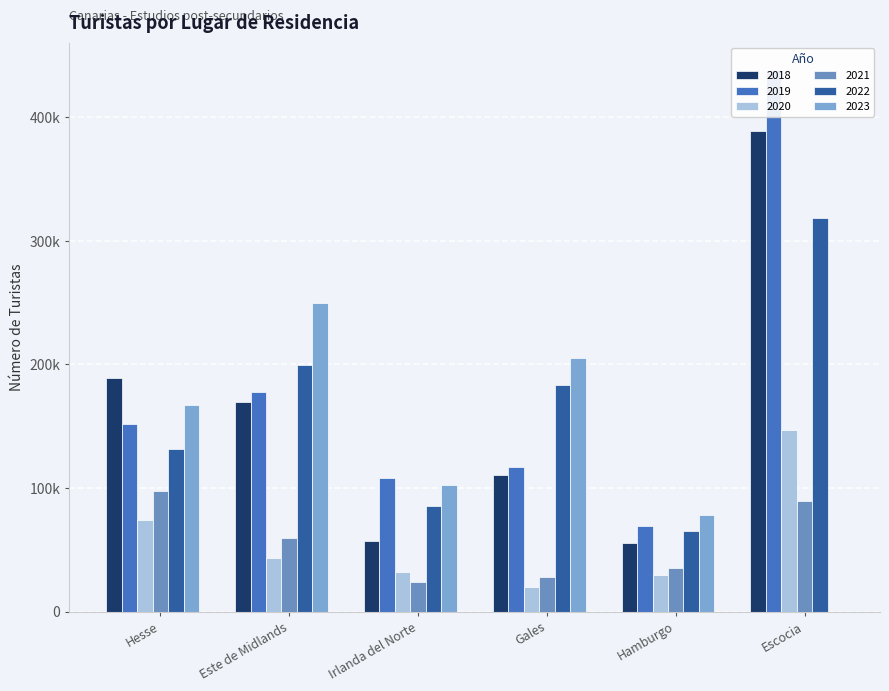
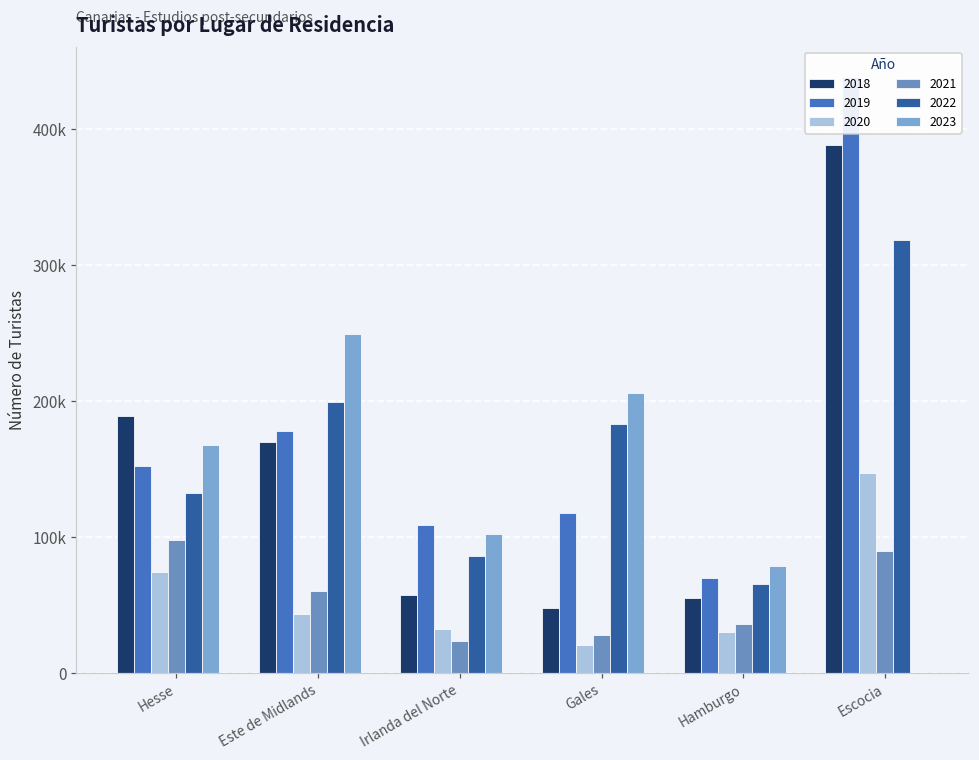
2018, Gales: 111000 -> 48000
